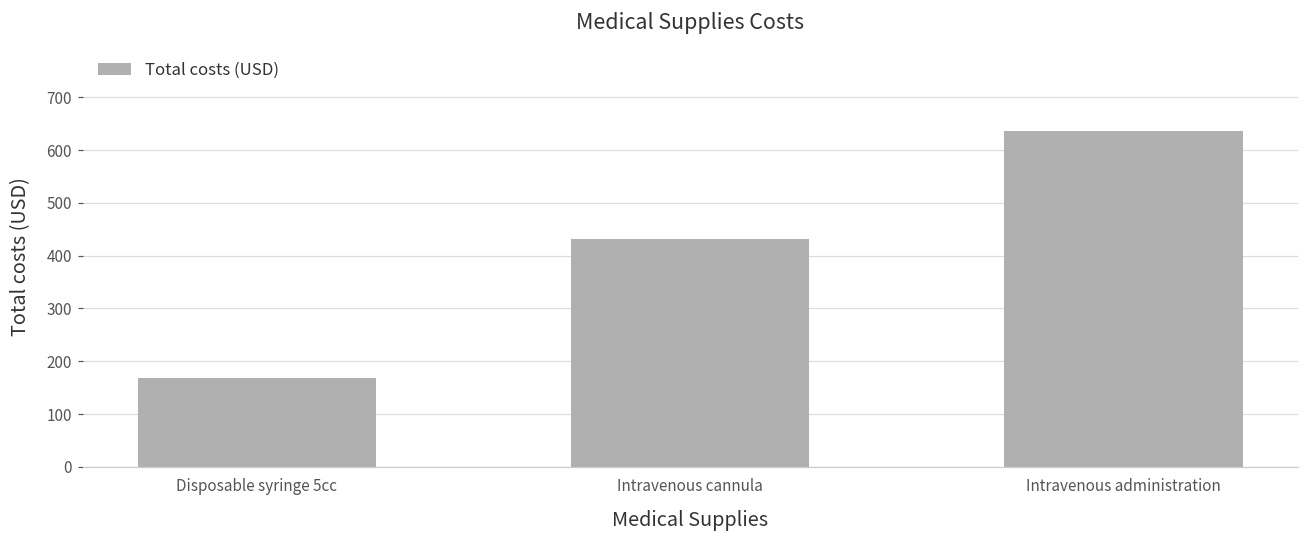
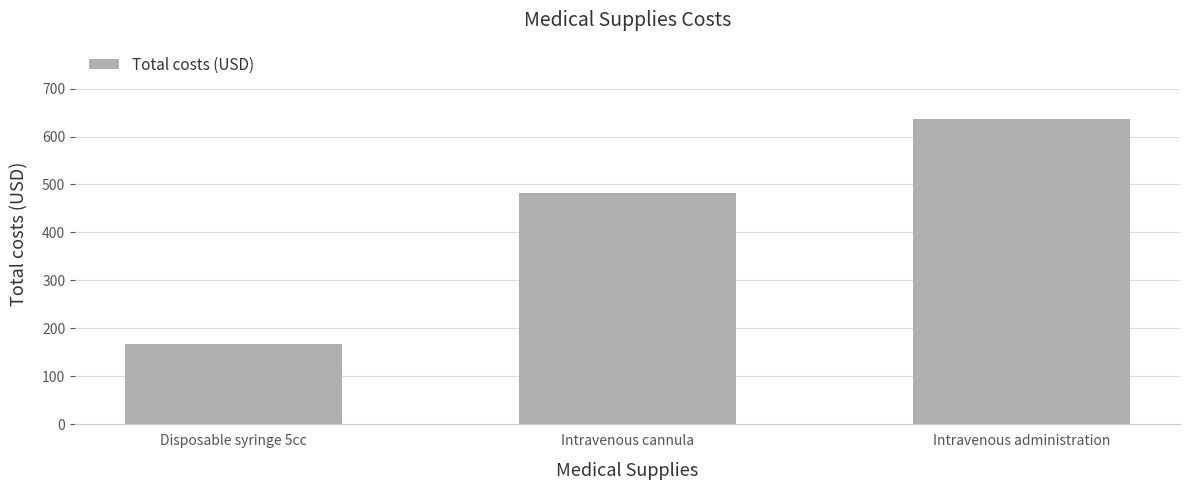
Intravenous cannula: 430 -> 480
